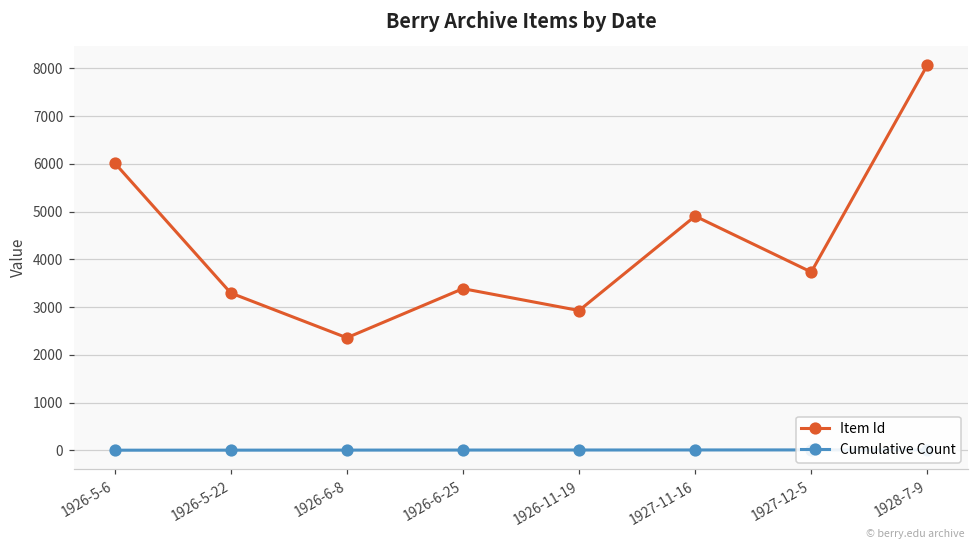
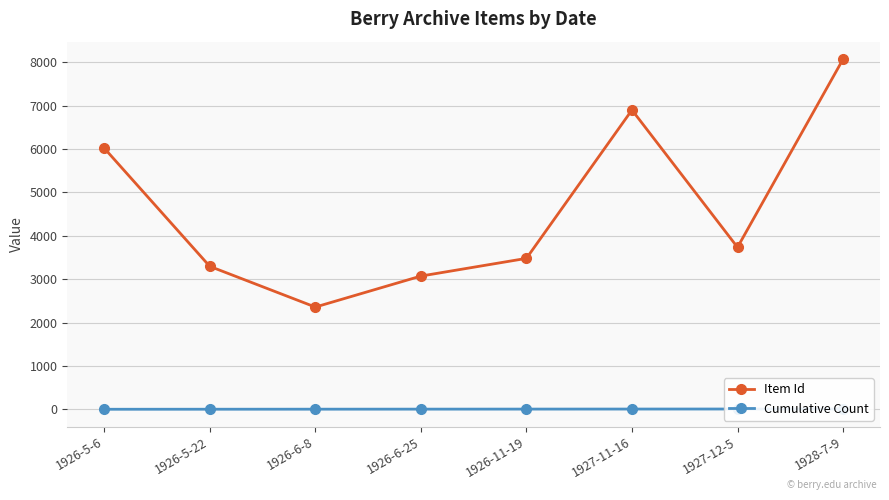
Item Id, 1926-6-25: 3400 -> 3100
Item Id, 1926-11-19: 2900 -> 3500
Item Id, 1927-11-16: 4900 -> 6900
